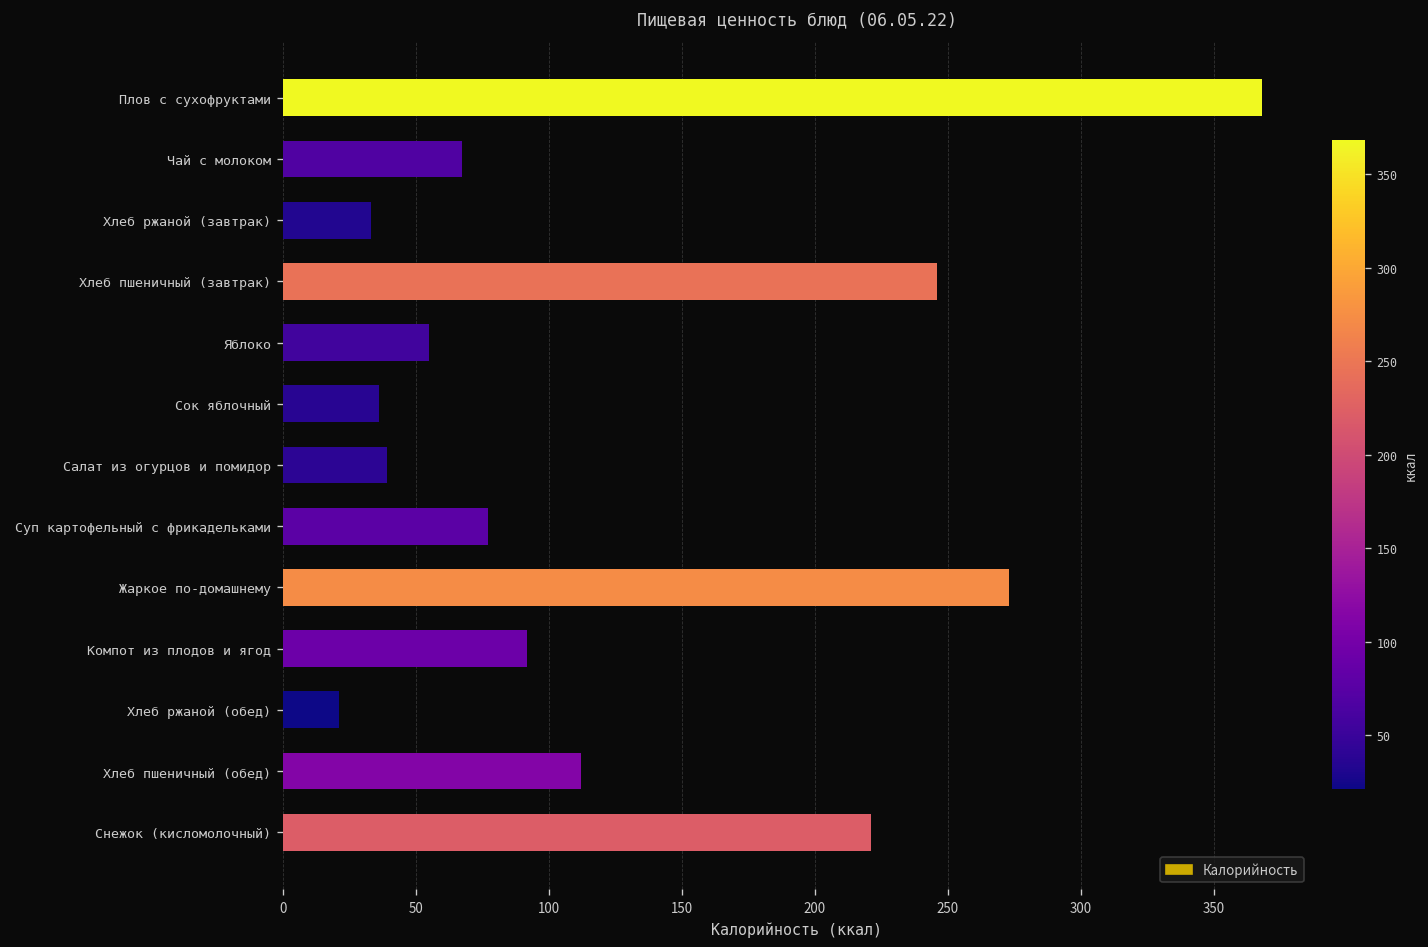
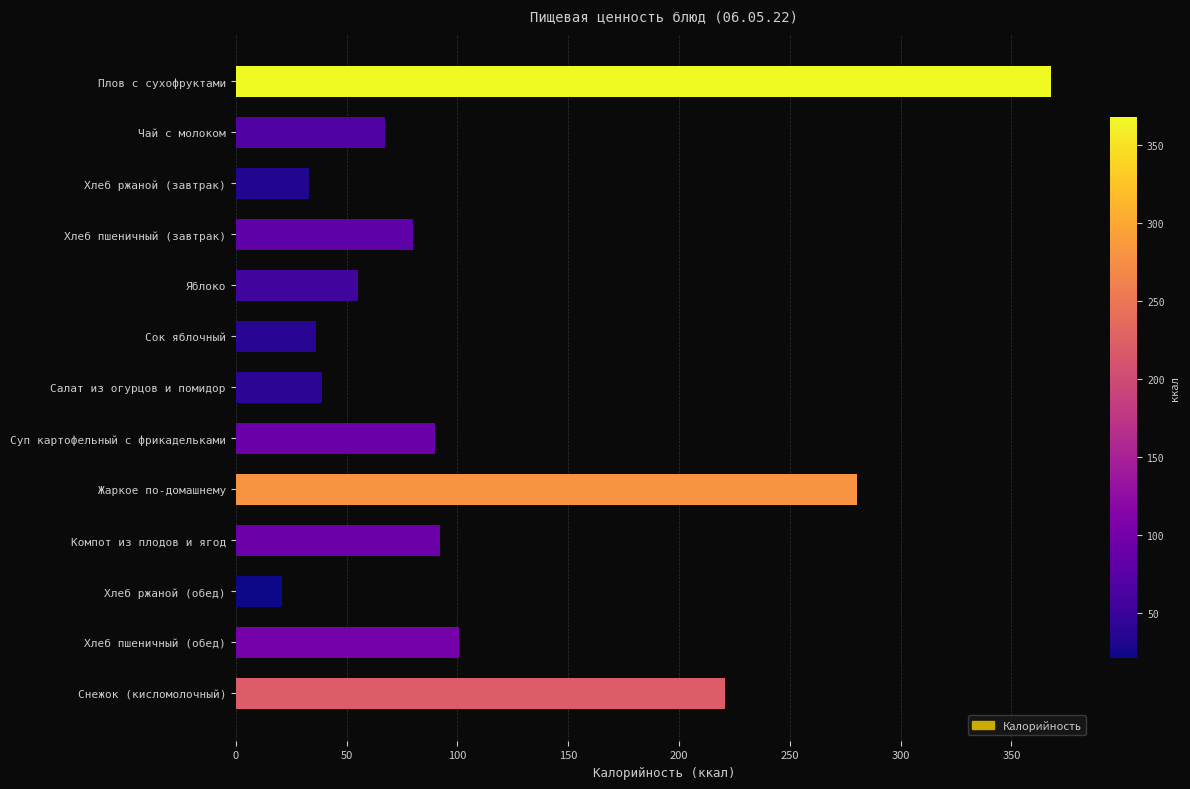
Хлеб пшеничный (завтрак): 246 -> 80
Суп картофельный с фрикадельками: 77 -> 90
Жаркое по-домашнему: 273 -> 281
Хлеб пшеничный (обед): 112 -> 101
